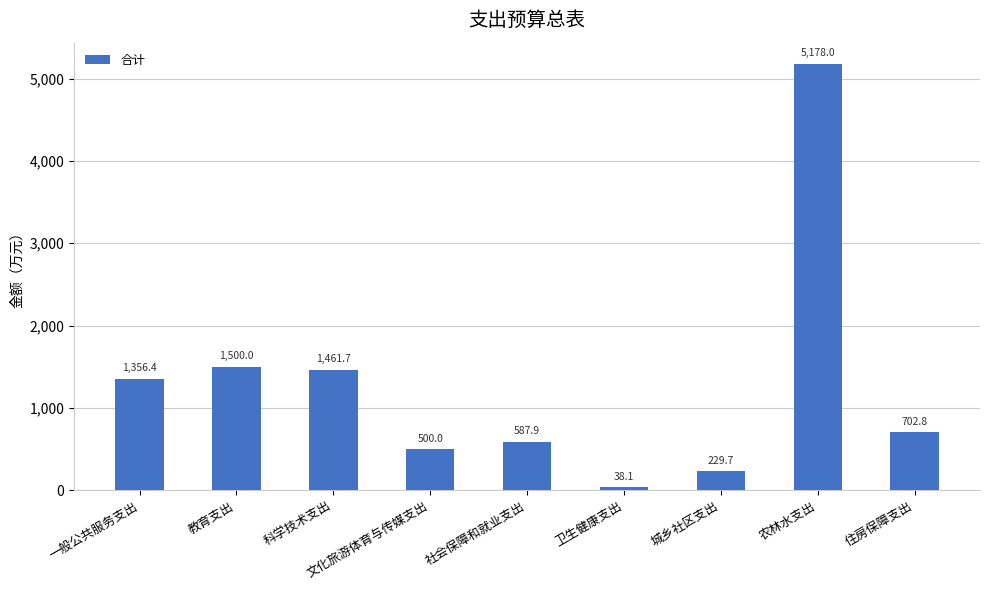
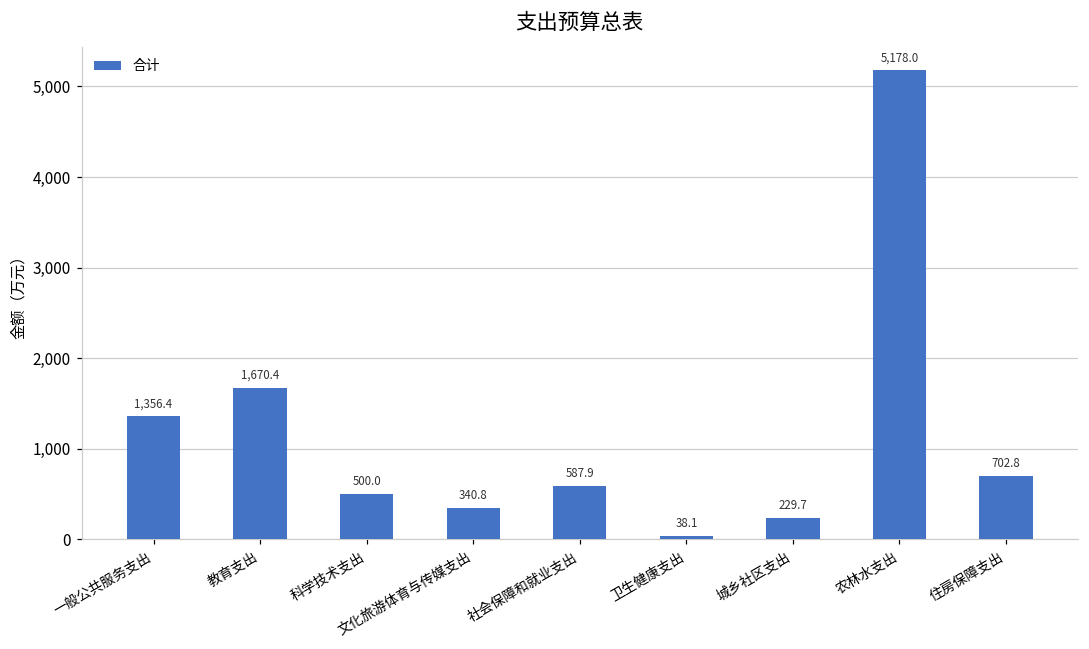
教育支出: 1,500.0 -> 1,670.4
科学技术支出: 1,461.7 -> 500.0
文化旅游体育与传媒支出: 500.0 -> 340.8
